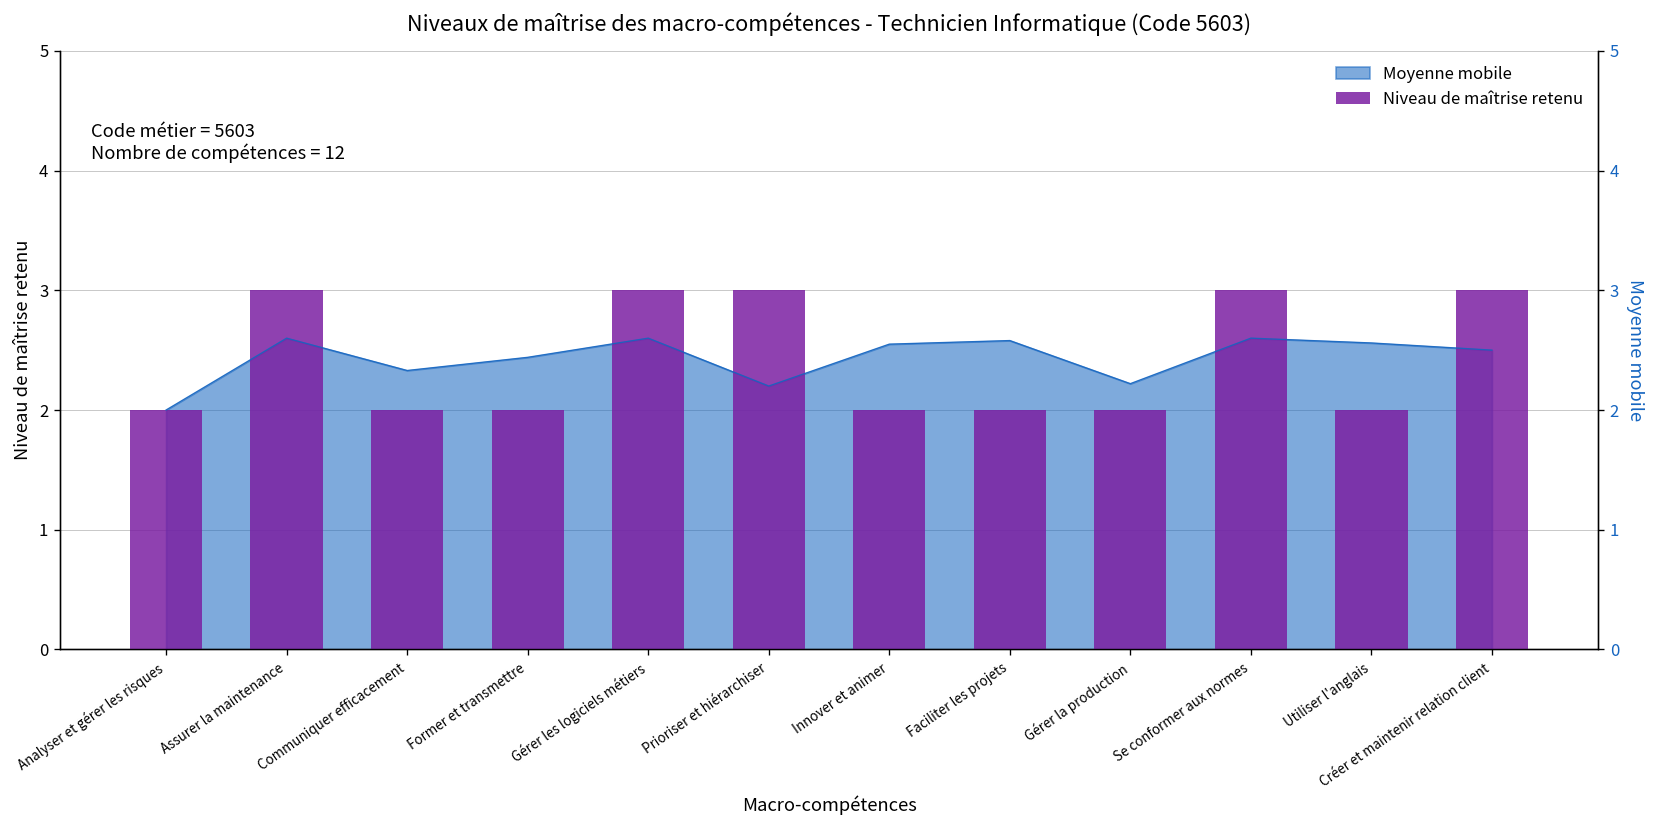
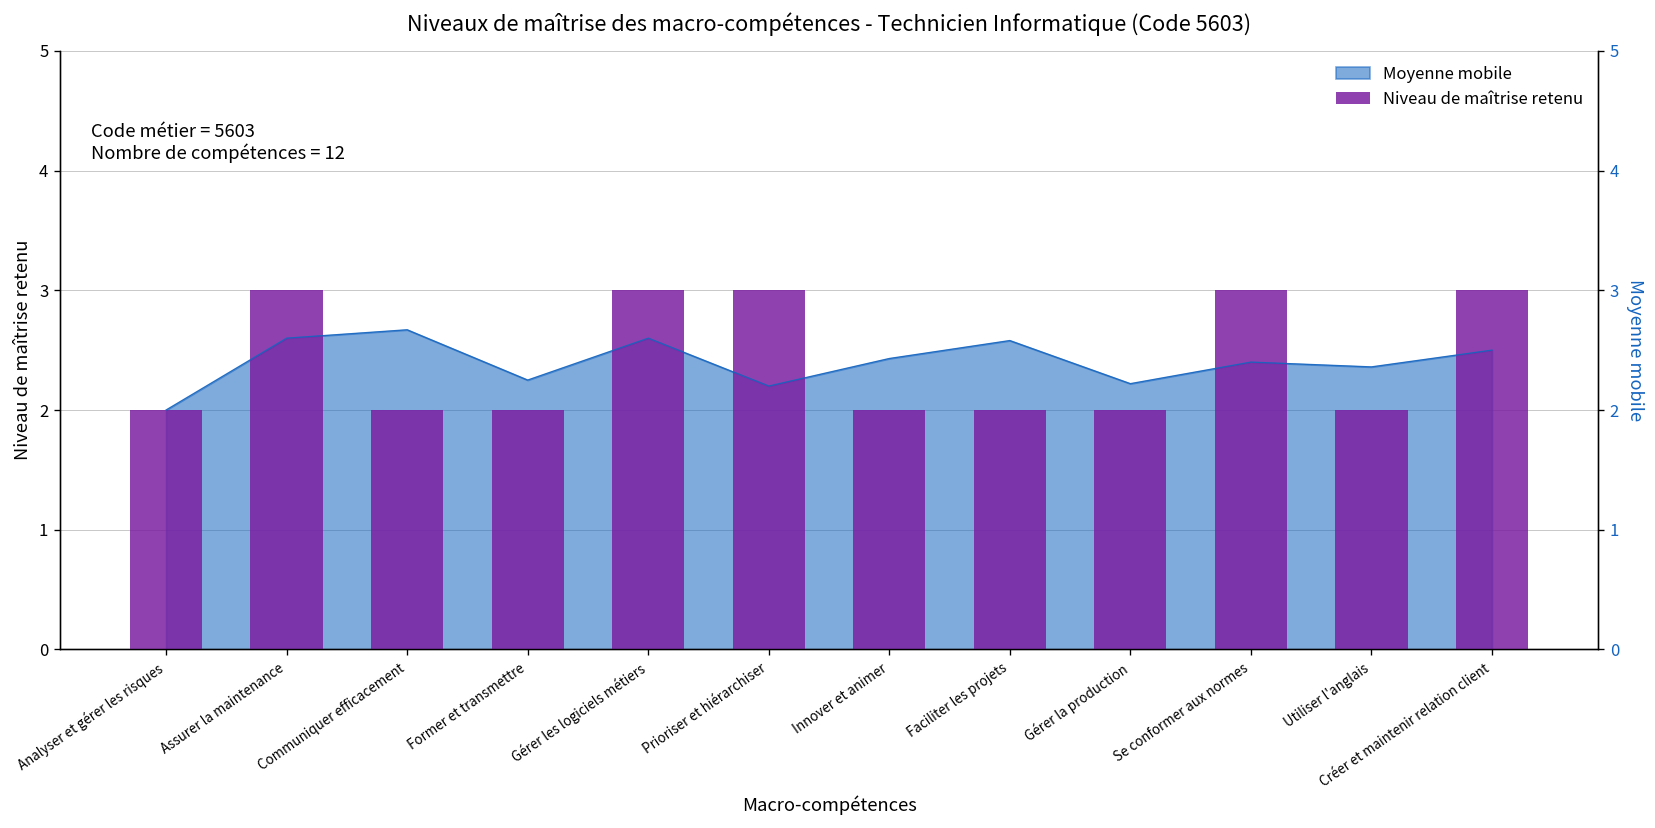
Moyenne mobile, Communiquer efficacement: 2.3 -> 2.7
Moyenne mobile, Former et transmettre: 2.4 -> 2.3
Moyenne mobile, Innover et animer: 2.6 -> 2.4
Moyenne mobile, Se conformer aux normes: 2.6 -> 2.4
Moyenne mobile, Utiliser l'anglais: 2.6 -> 2.4
